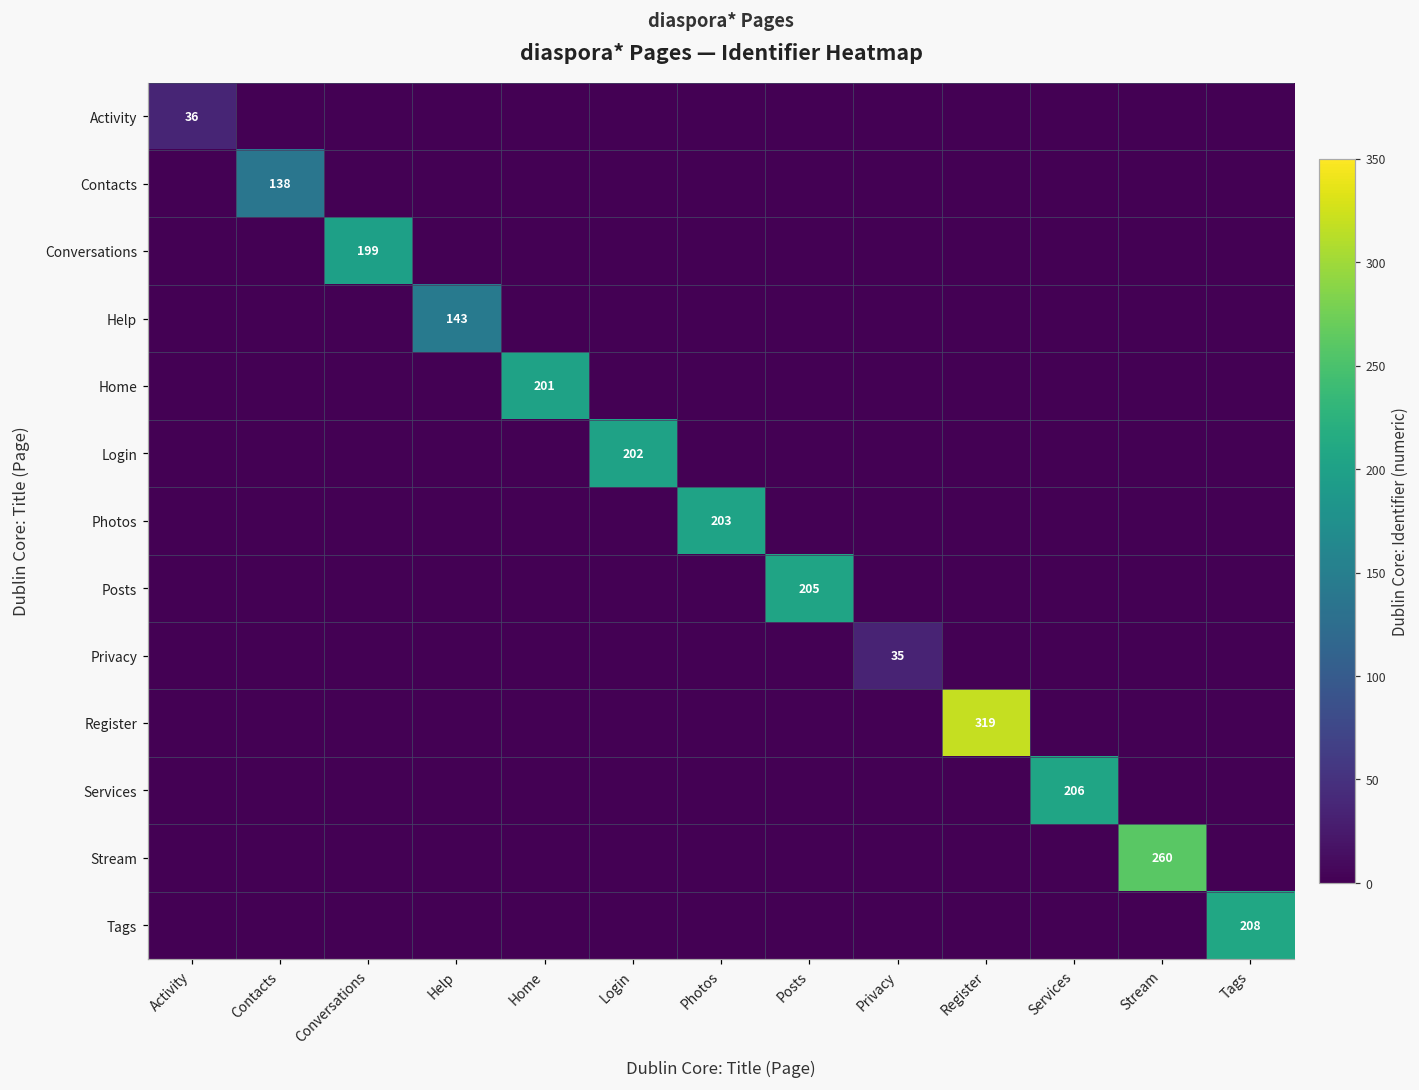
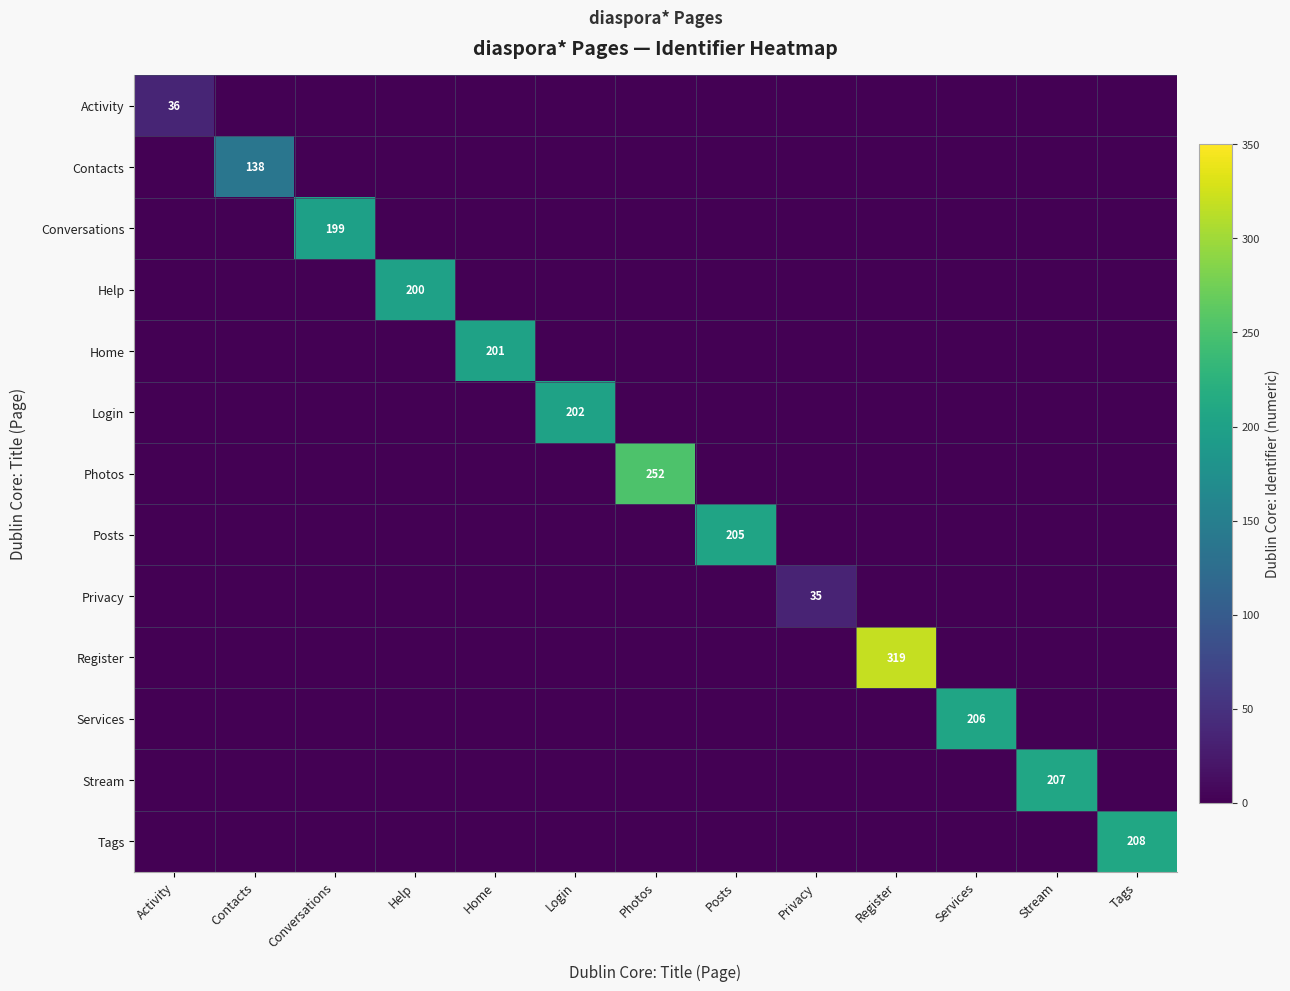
Help, Help: 143 -> 200
Photos, Photos: 203 -> 252
Stream, Stream: 260 -> 207
